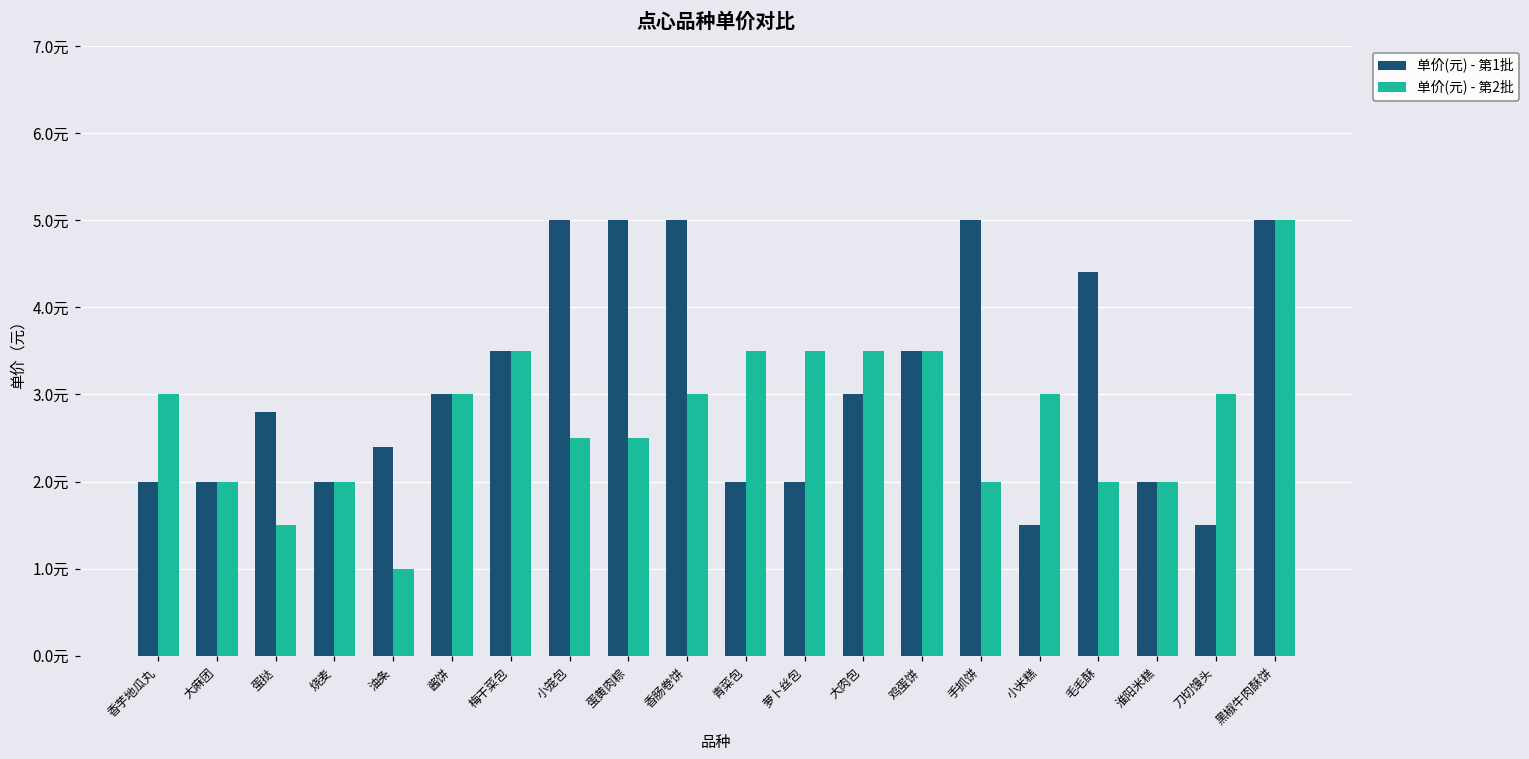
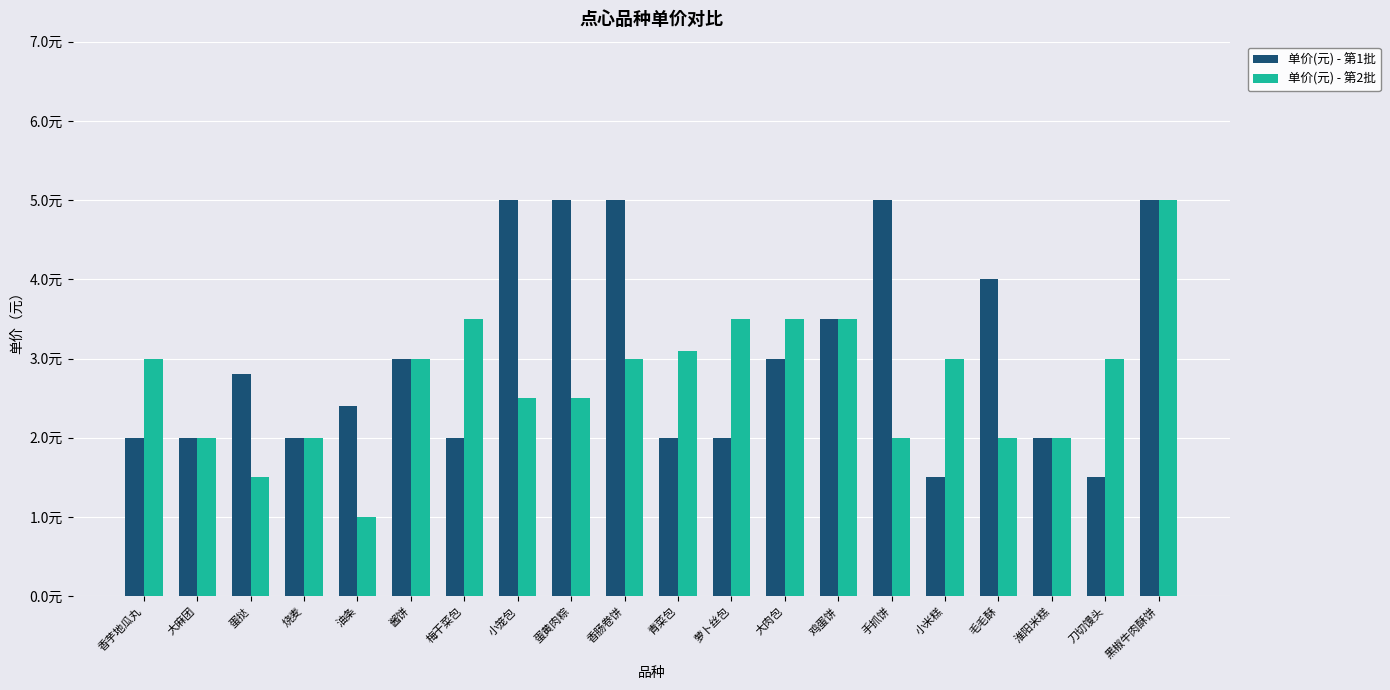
单价(元) - 第1批, 梅干菜包: 3.5元 -> 2.0元
单价(元) - 第2批, 青菜包: 3.5元 -> 3.1元
单价(元) - 第1批, 毛毛酥: 4.4元 -> 4.0元
